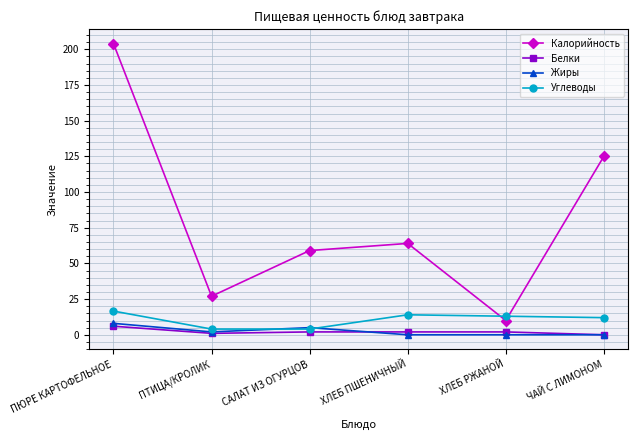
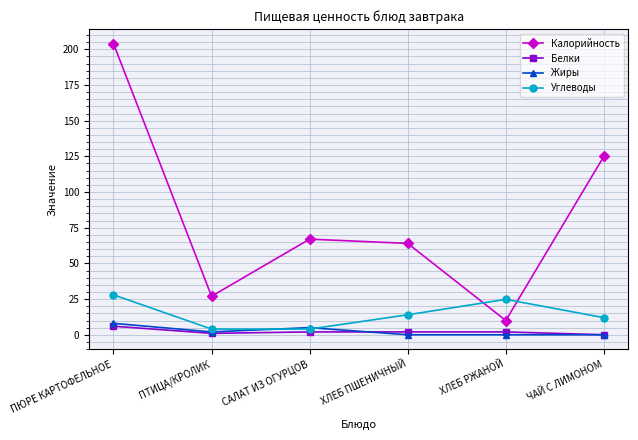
Углеводы, ПЮРЕ КАРТОФЕЛЬНОЕ: 17 -> 28
Калорийность, САЛАТ ИЗ ОГУРЦОВ: 59 -> 67
Углеводы, ХЛЕБ РЖАНОЙ: 13 -> 25
